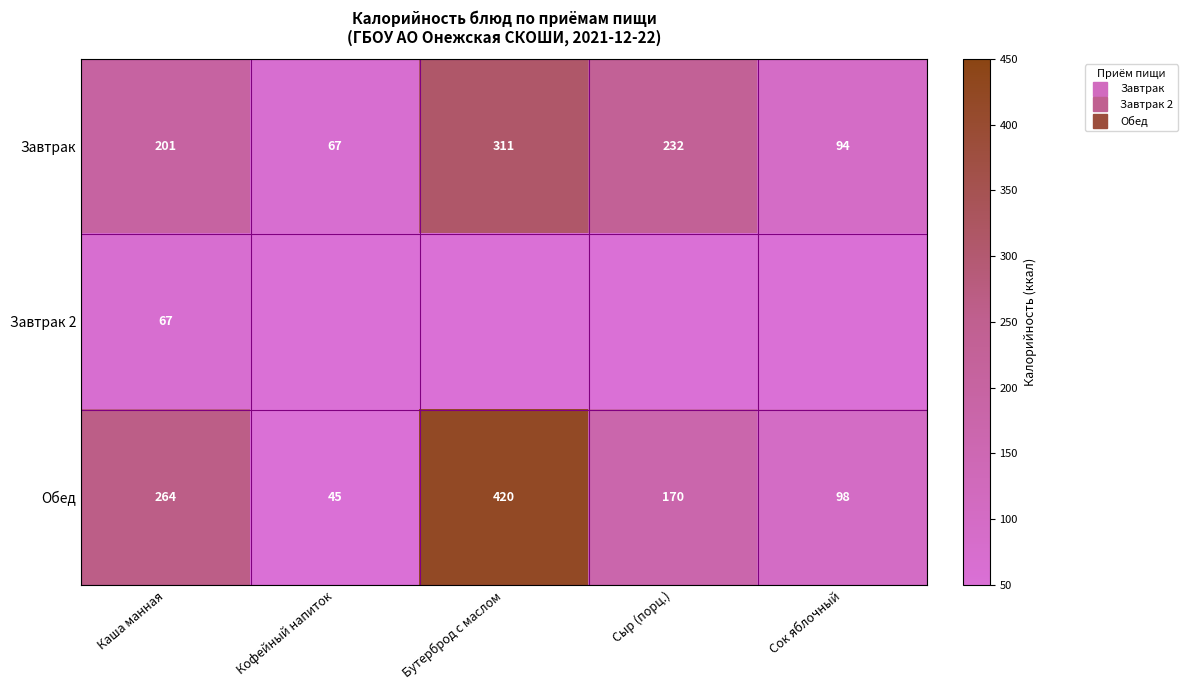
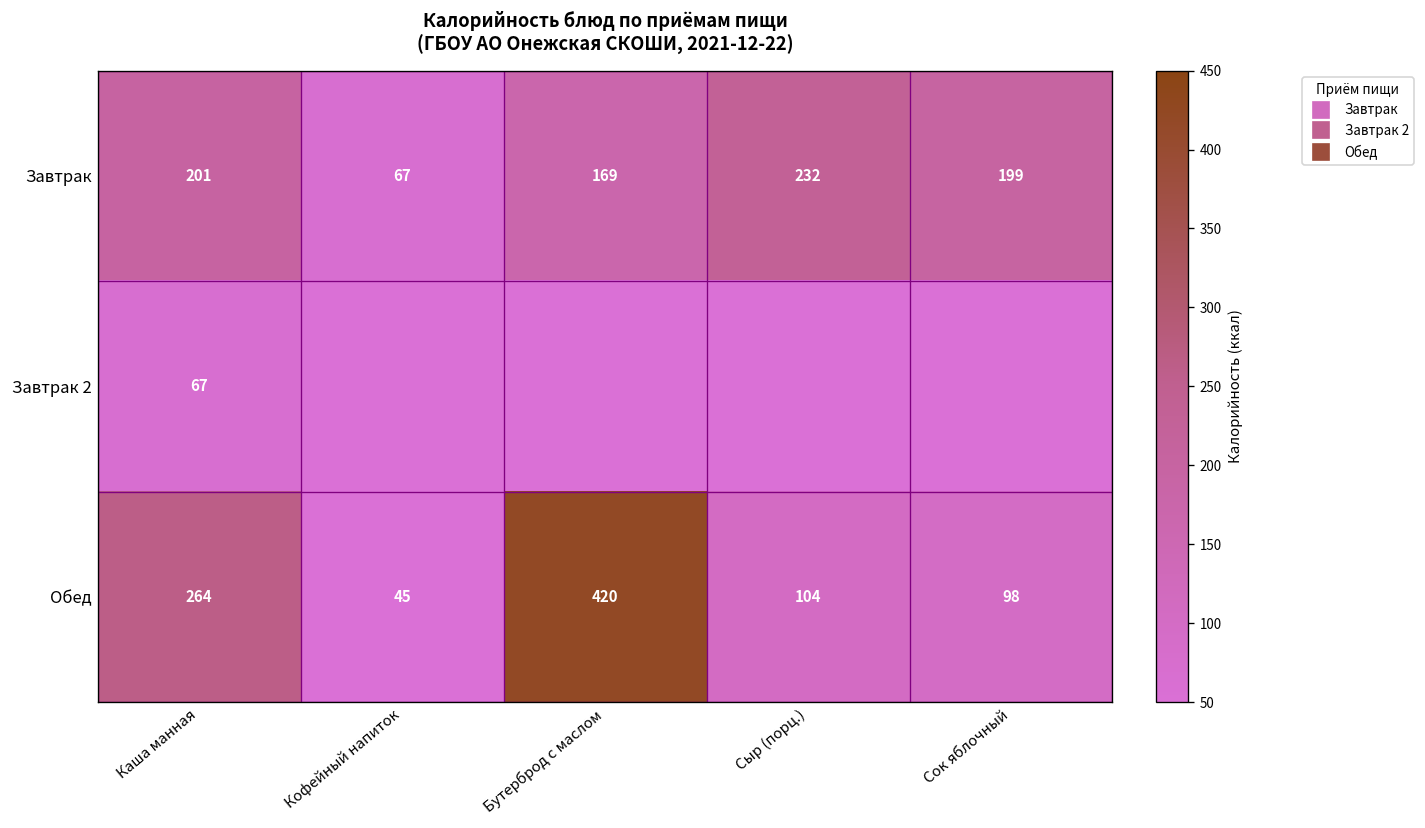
Завтрак, Бутерброд с маслом: 311 -> 169
Завтрак, Сок яблочный: 94 -> 199
Обед, Сыр (порц.): 170 -> 104
